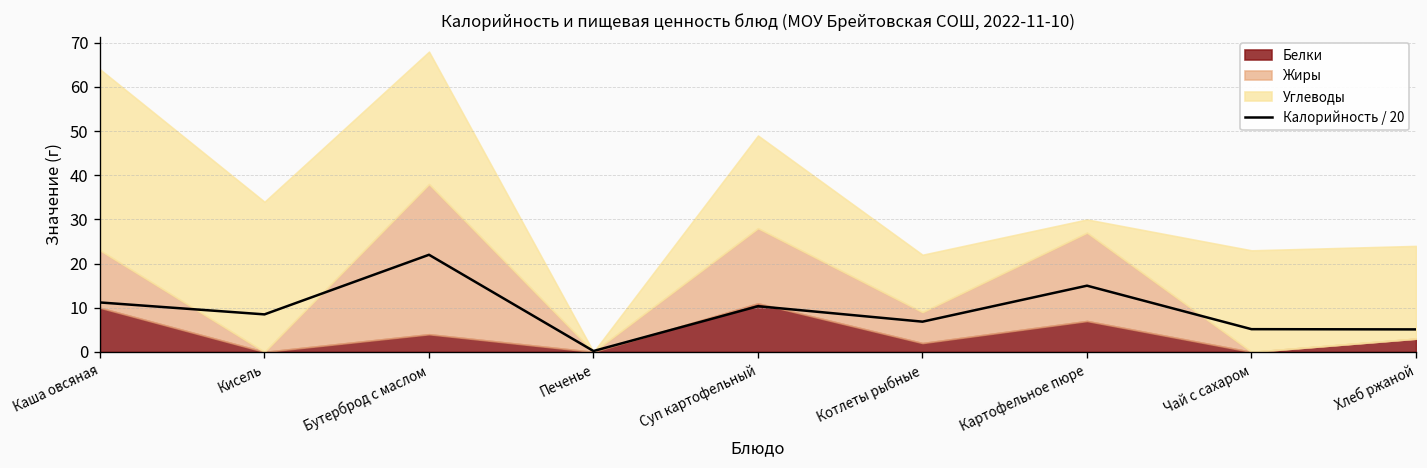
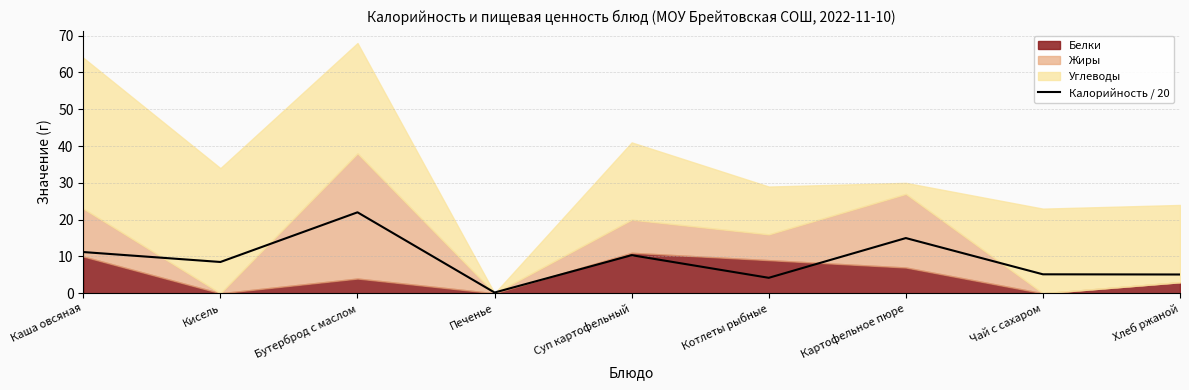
Жиры, Суп картофельный: 17 -> 9
Калорийность / 20, Котлеты рыбные: 7 -> 4
Белки, Котлеты рыбные: 2 -> 9
